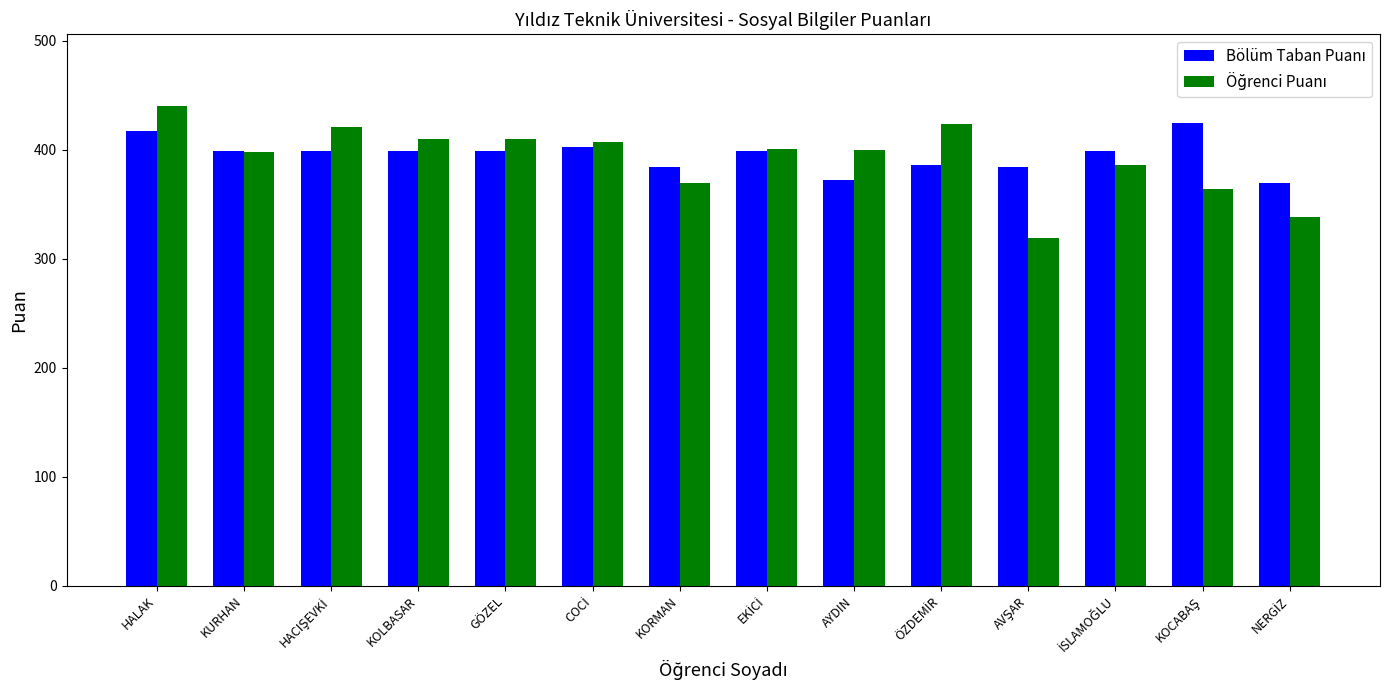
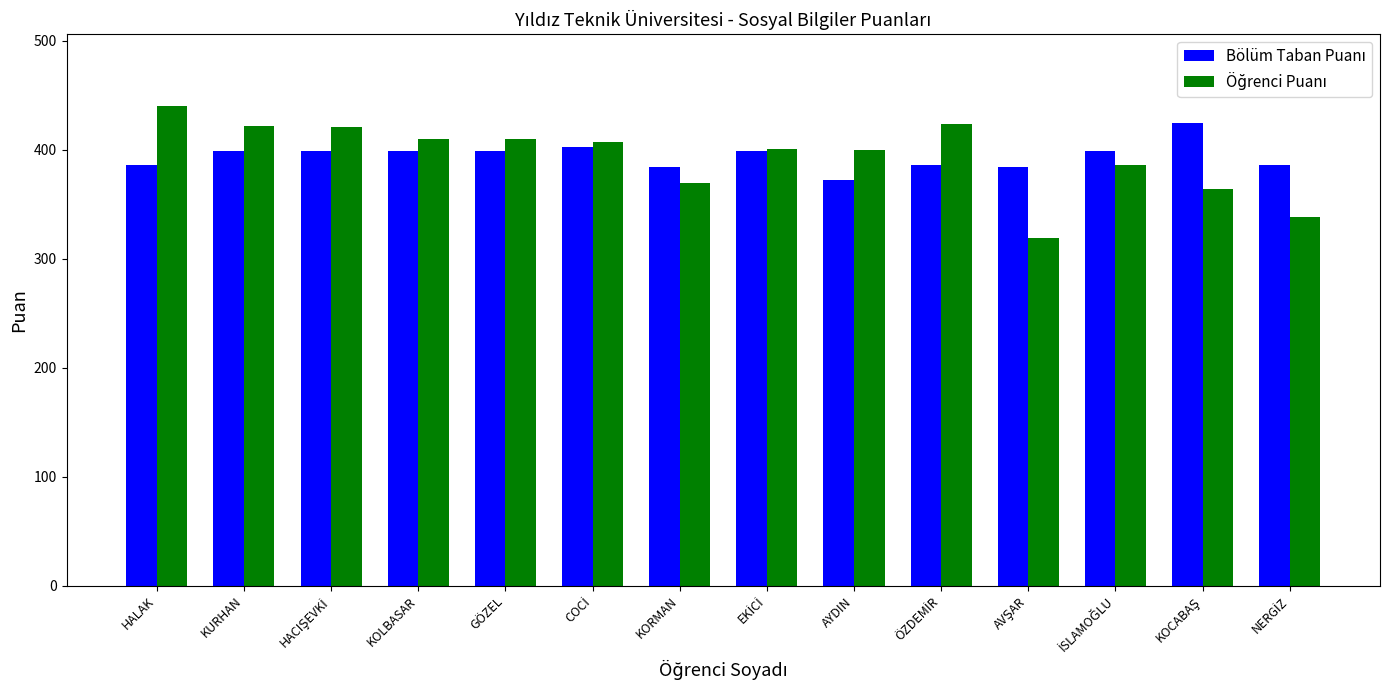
Bölüm Taban Puanı, HALAK: 417 -> 386
Öğrenci Puanı, KURHAN: 398 -> 422
Bölüm Taban Puanı, NERGİZ: 370 -> 386
